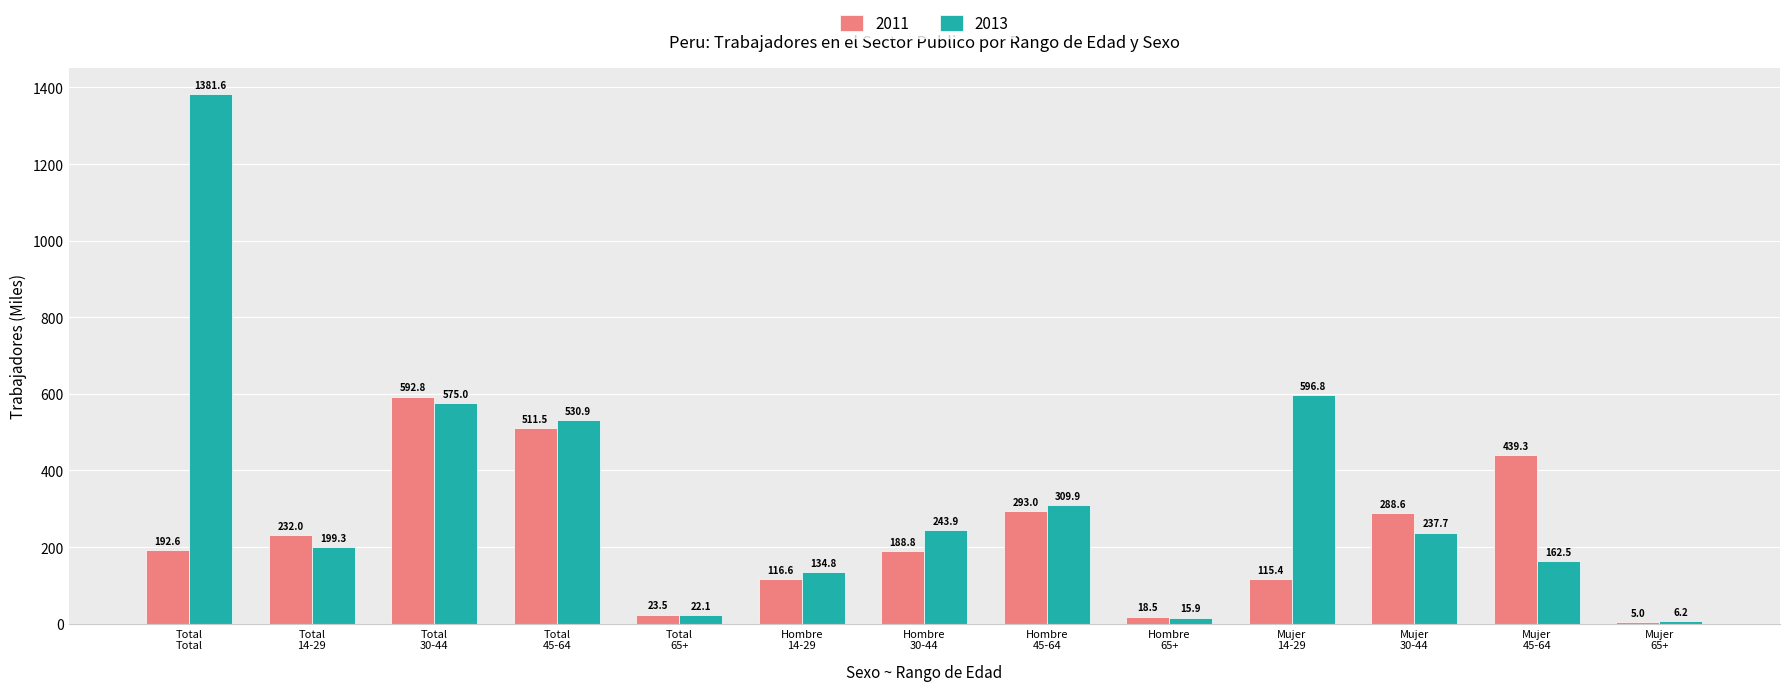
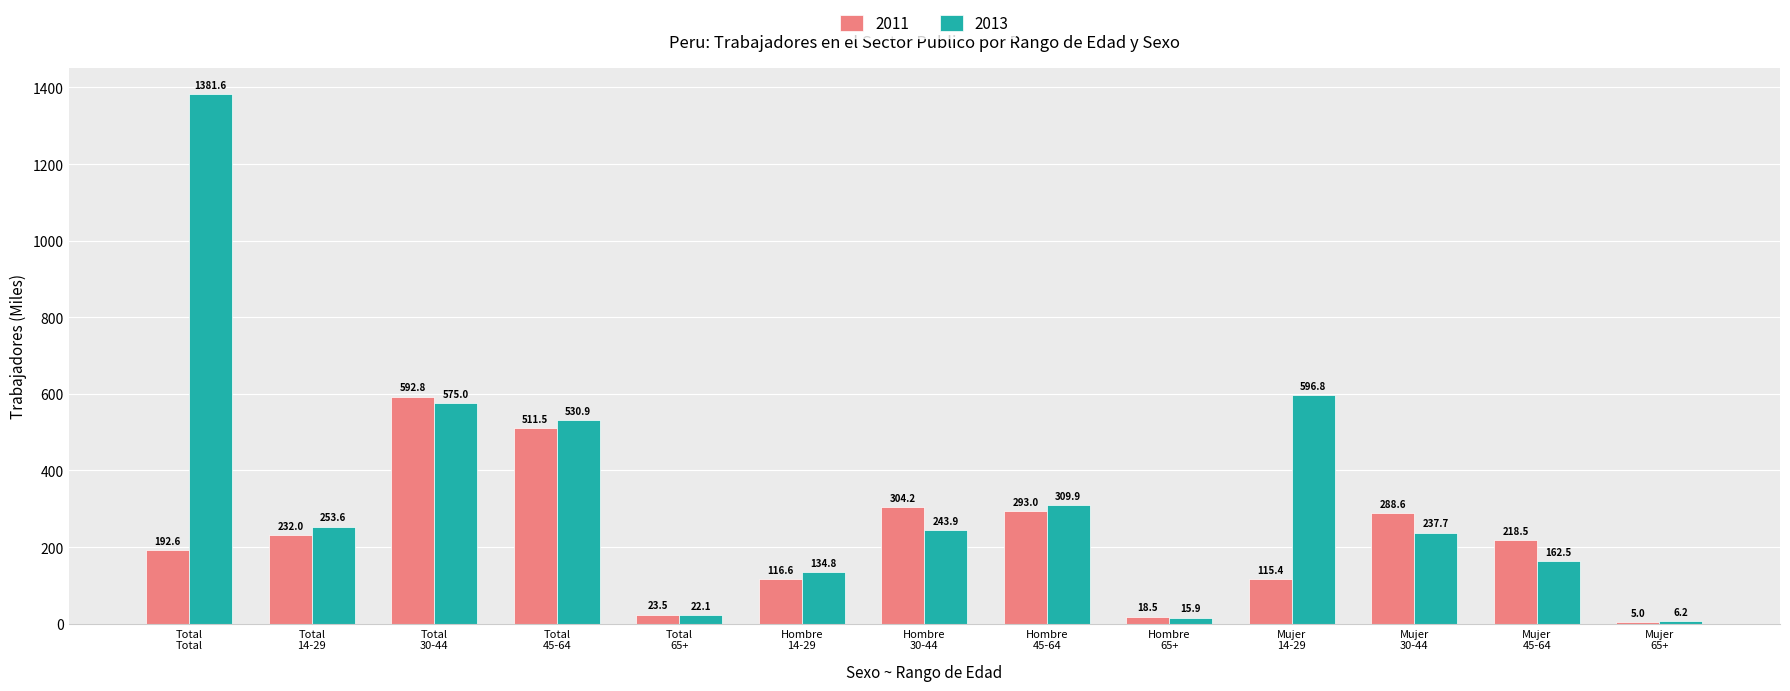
2013, Total 14-29: 199.3 -> 253.6
2011, Hombre 30-44: 188.8 -> 304.2
2011, Mujer 45-64: 439.3 -> 218.5
